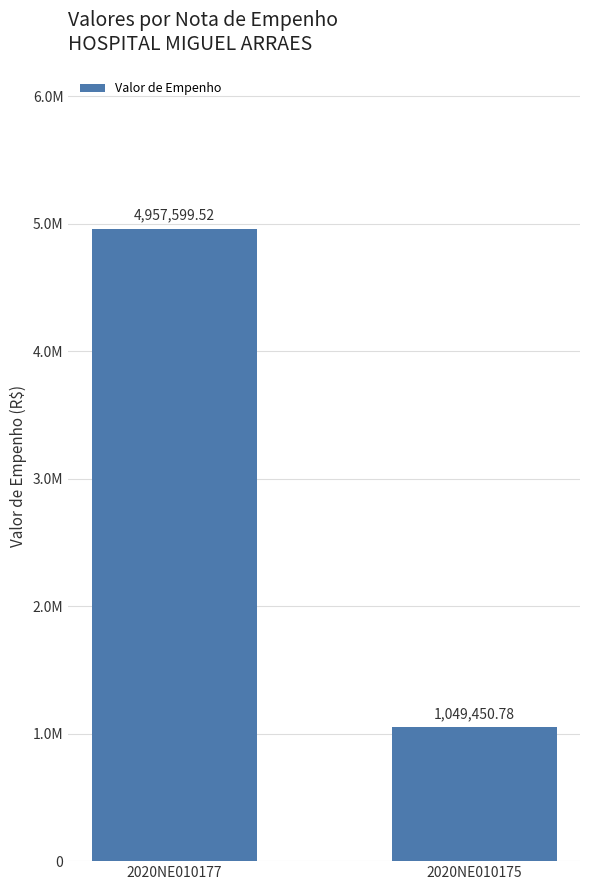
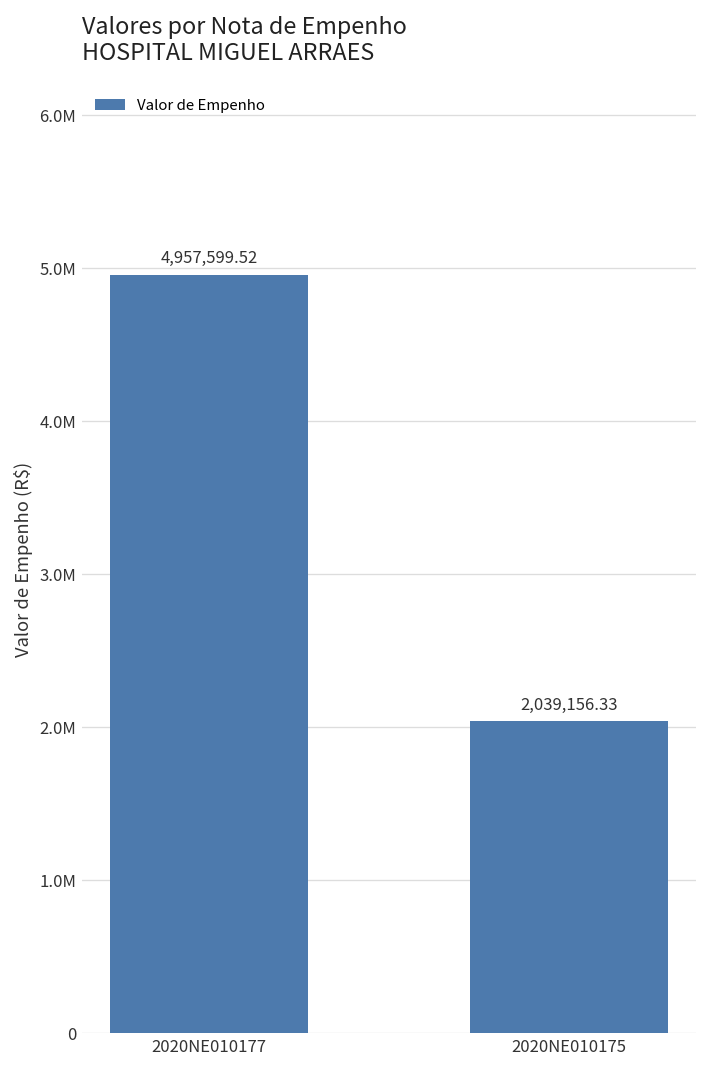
2020NE010175: 1,049,450.78 -> 2,039,156.33
